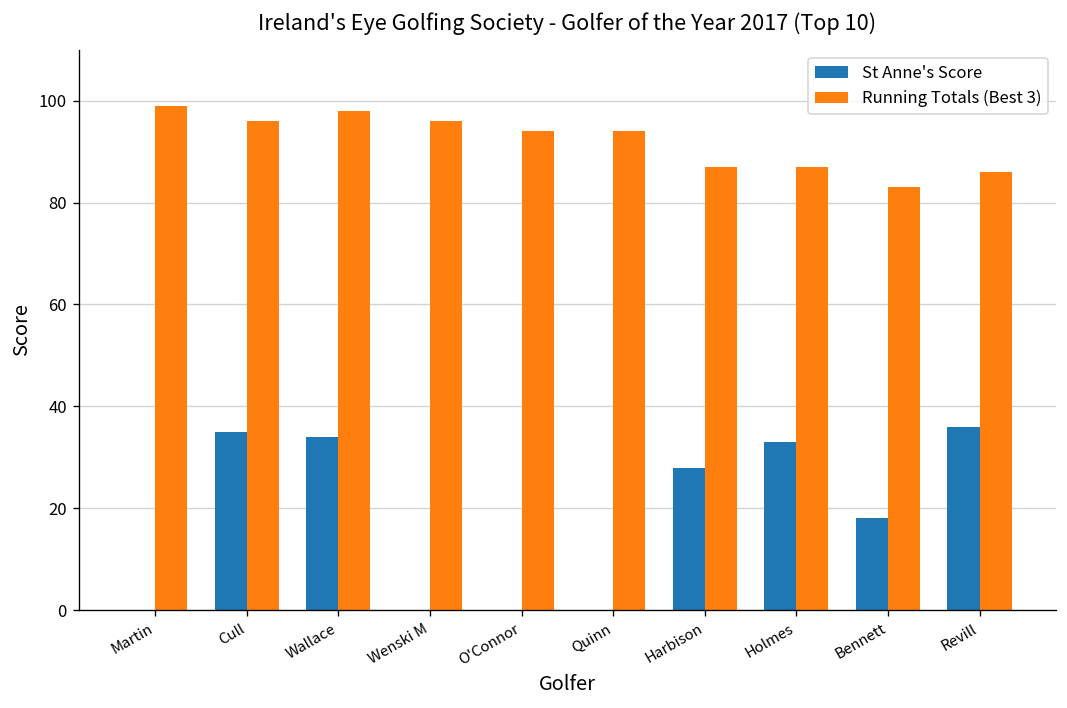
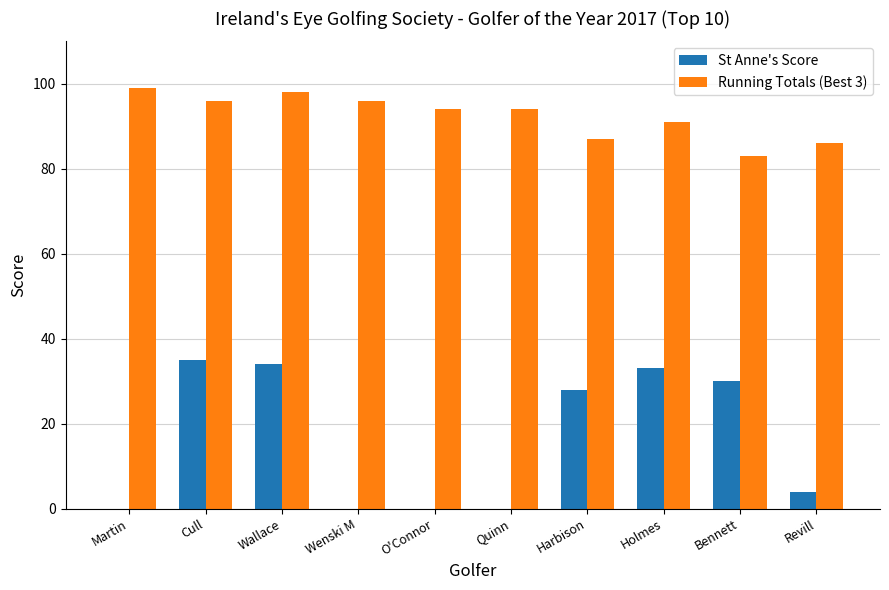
Running Totals (Best 3), Holmes: 87 -> 91
St Anne's Score, Bennett: 18 -> 30
St Anne's Score, Revill: 36 -> 4
